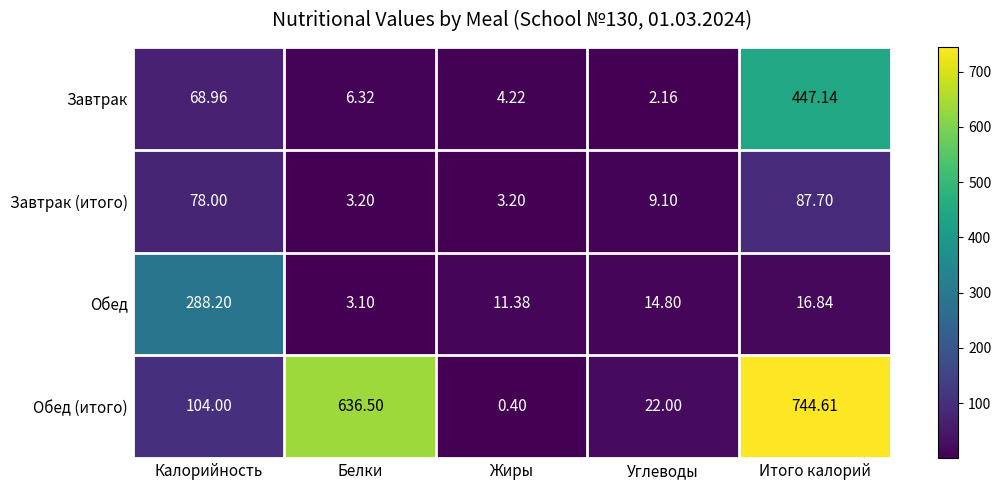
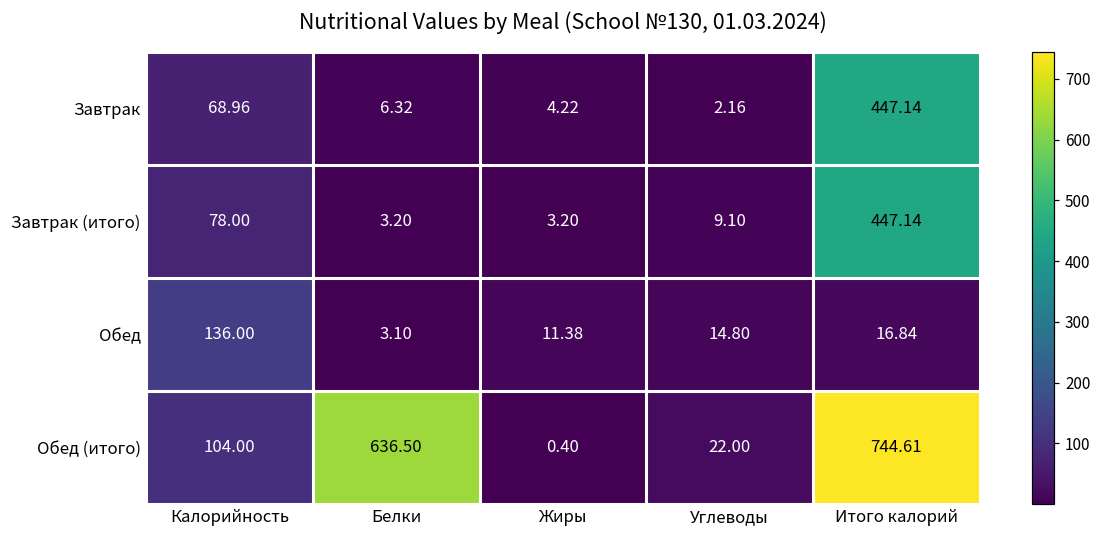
Завтрак (итого), Итого калорий: 87.70 -> 447.14
Обед, Калорийность: 288.20 -> 136.00
